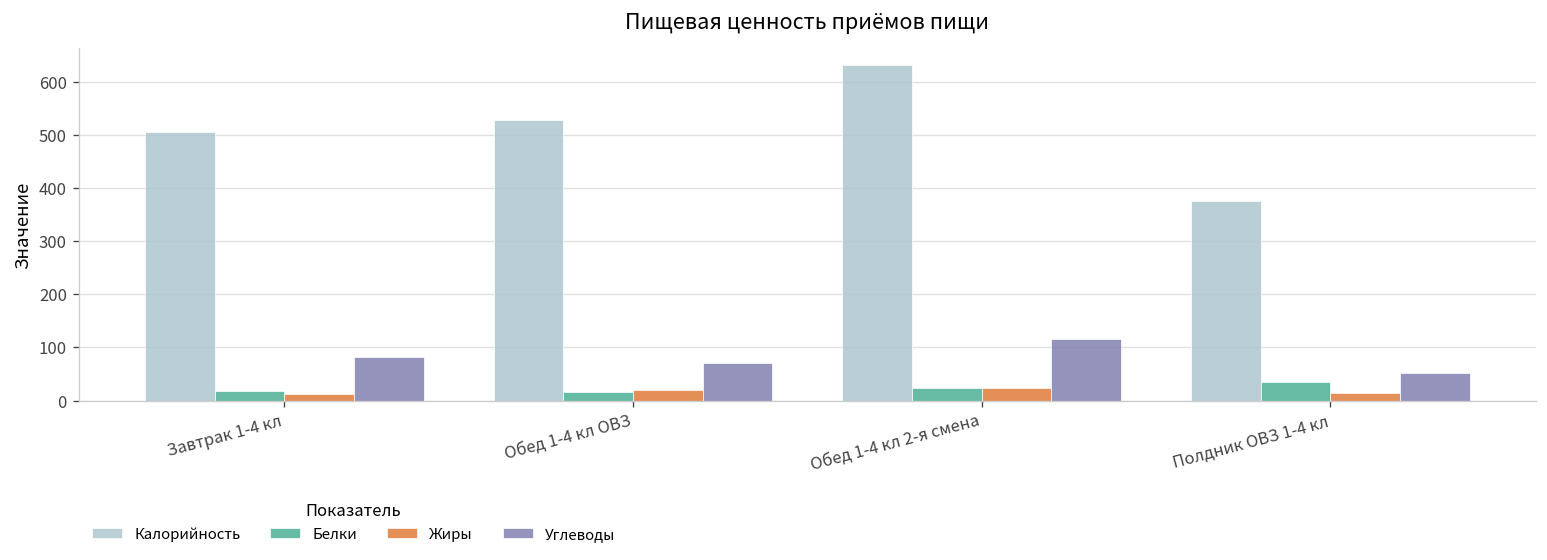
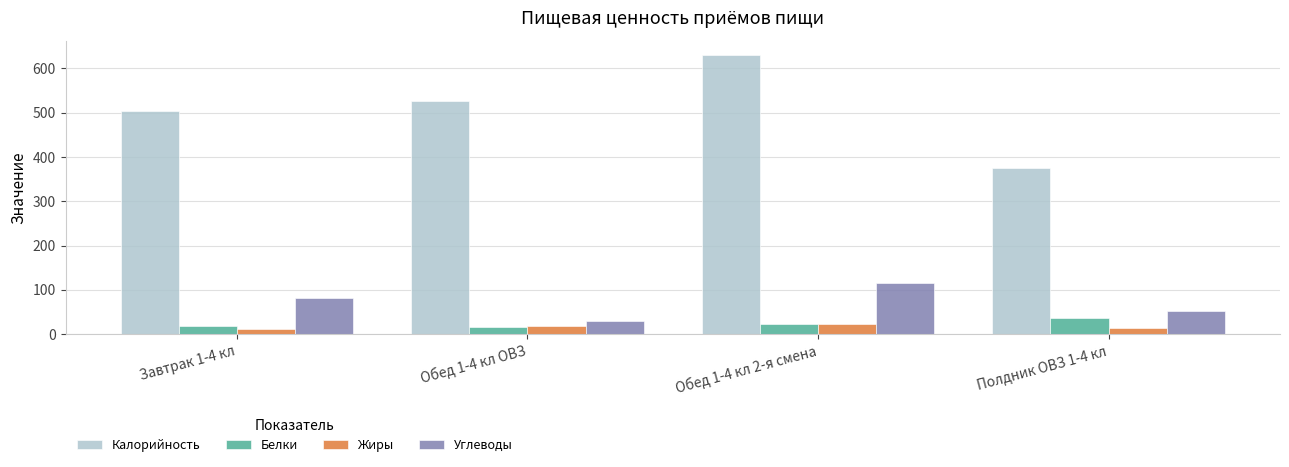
Углеводы, Обед 1-4 кл ОВЗ: 70 -> 30
